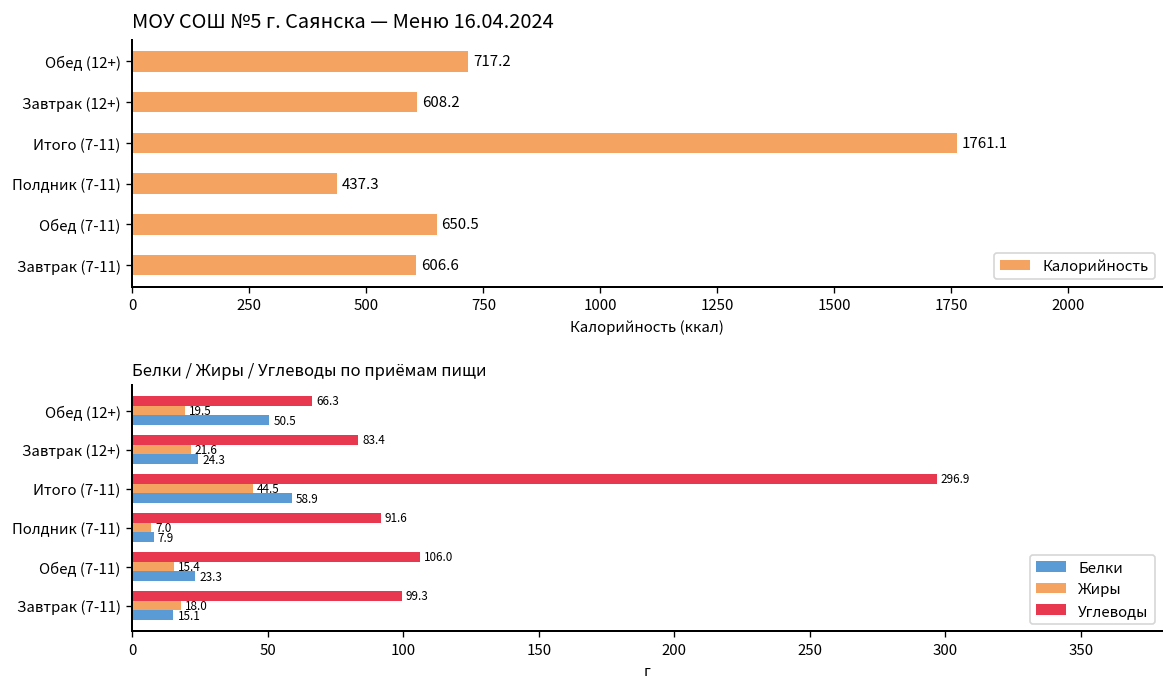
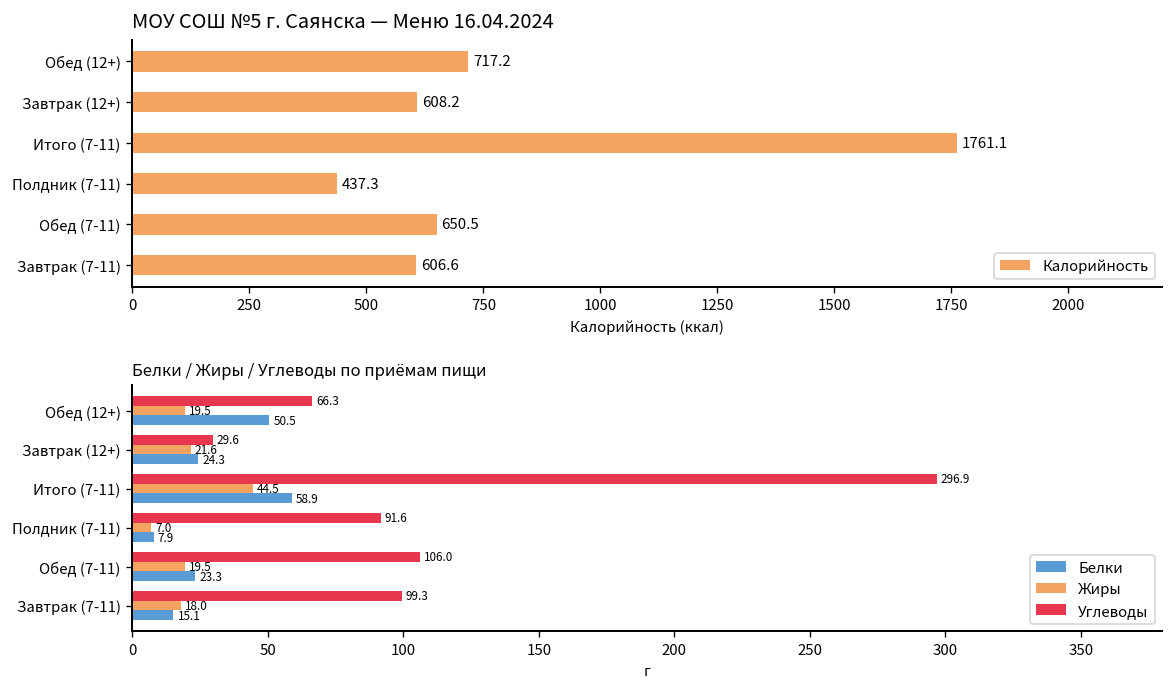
Белки / Жиры / Углеводы по приёмам пищи, Углеводы, Завтрак (12+): 83.4 -> 29.6
Белки / Жиры / Углеводы по приёмам пищи, Жиры, Обед (7-11): 15.4 -> 19.5
